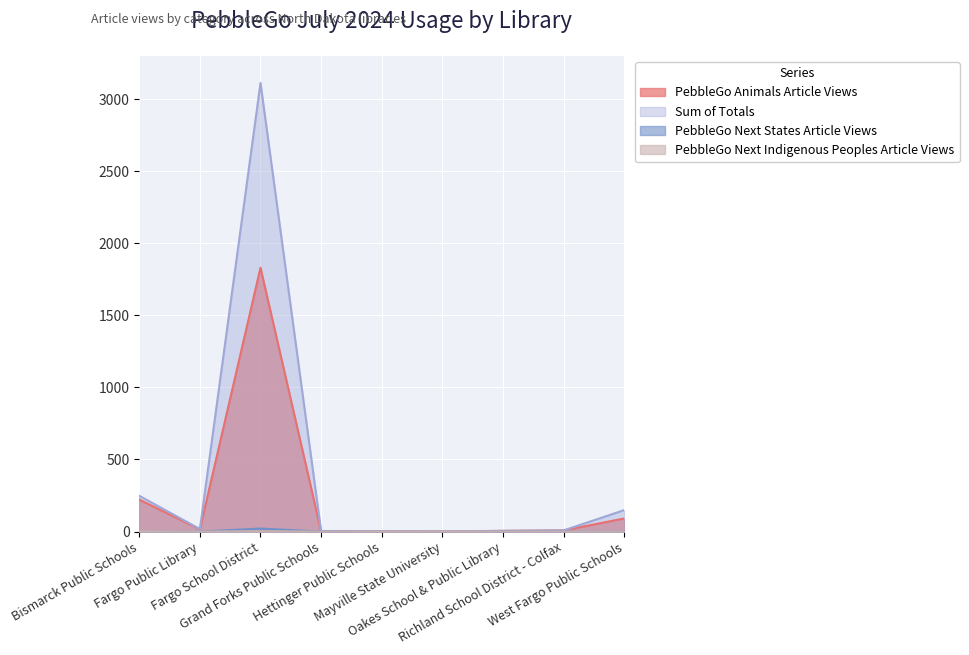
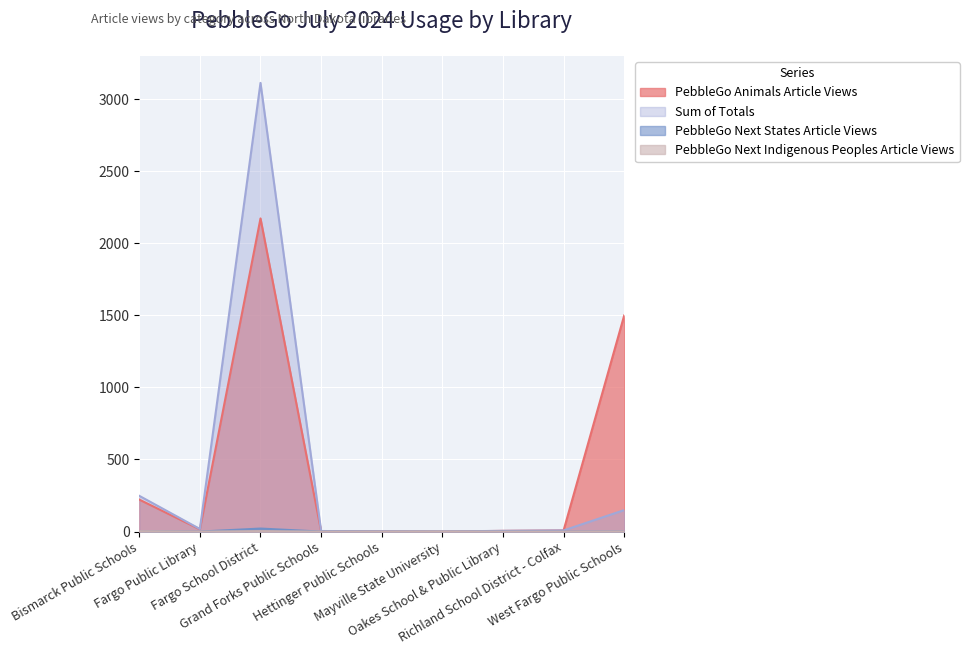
PebbleGo Animals Article Views, Fargo School District: 1830 -> 2170
PebbleGo Animals Article Views, West Fargo Public Schools: 90 -> 1500
